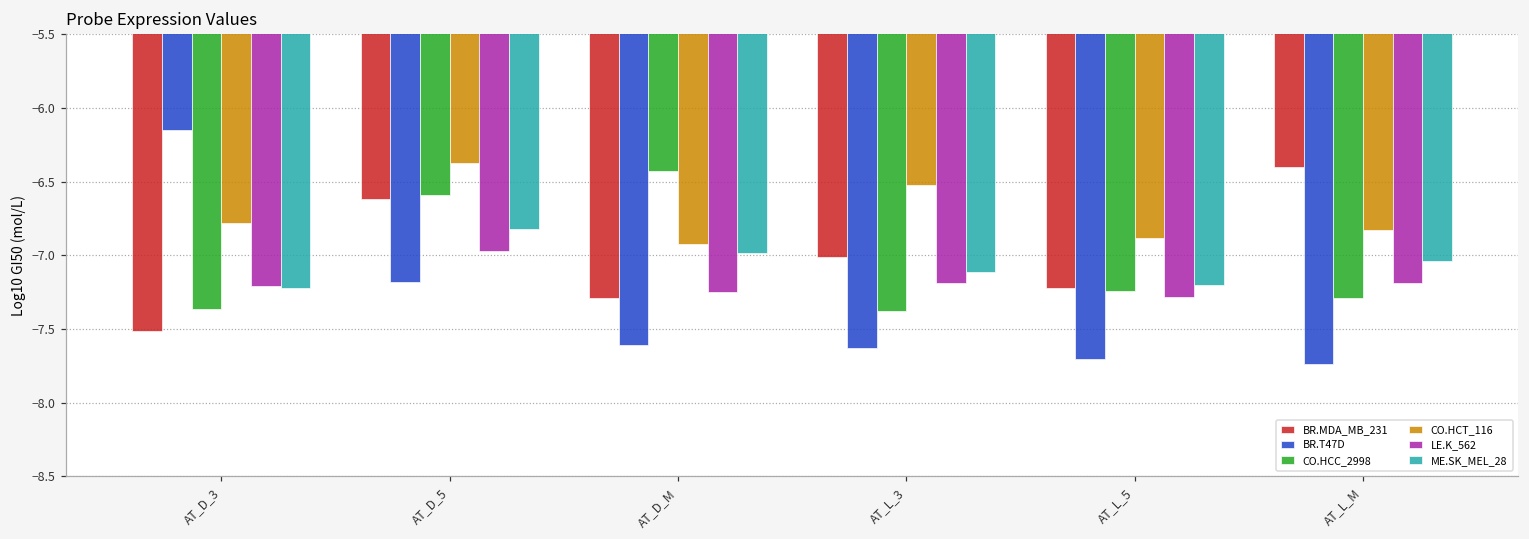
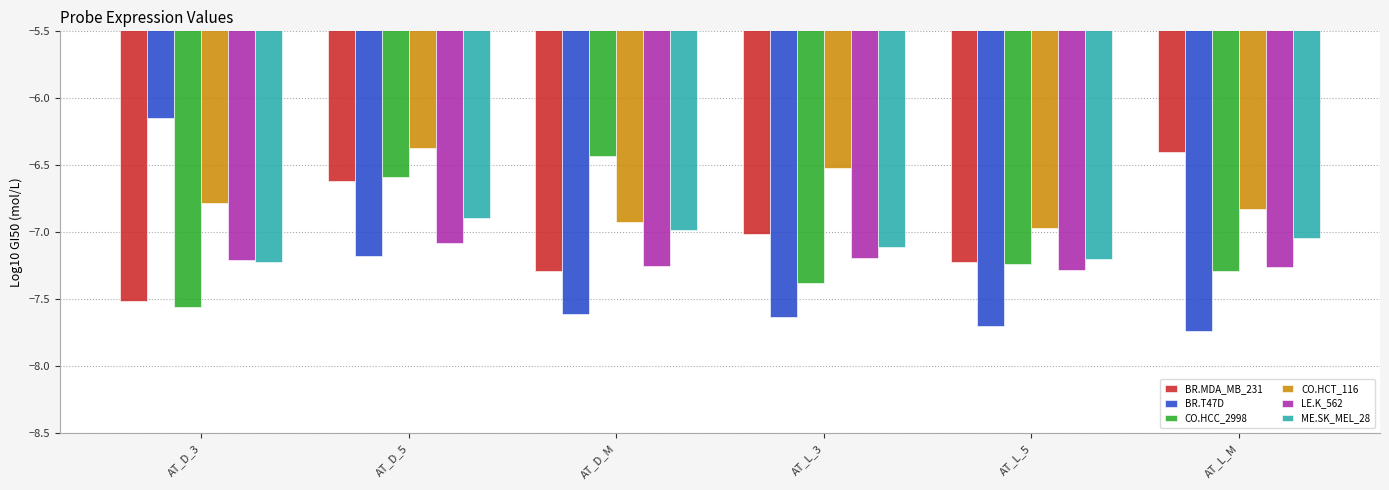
CO.HCC_2998, AT_D_3: -7.36 -> -7.56
LE.K_562, AT_D_5: -6.97 -> -7.08
ME.SK_MEL_28, AT_D_5: -6.82 -> -6.89
CO.HCT_116, AT_L_5: -6.88 -> -6.97
LE.K_562, AT_L_M: -7.19 -> -7.26
